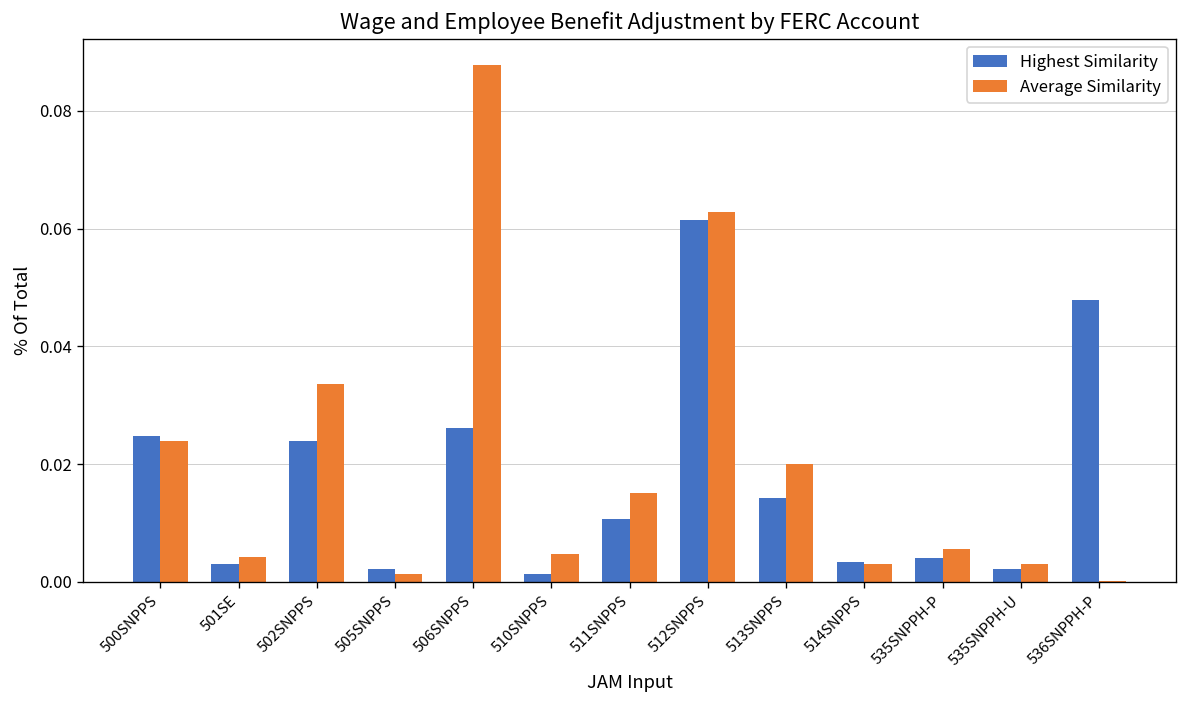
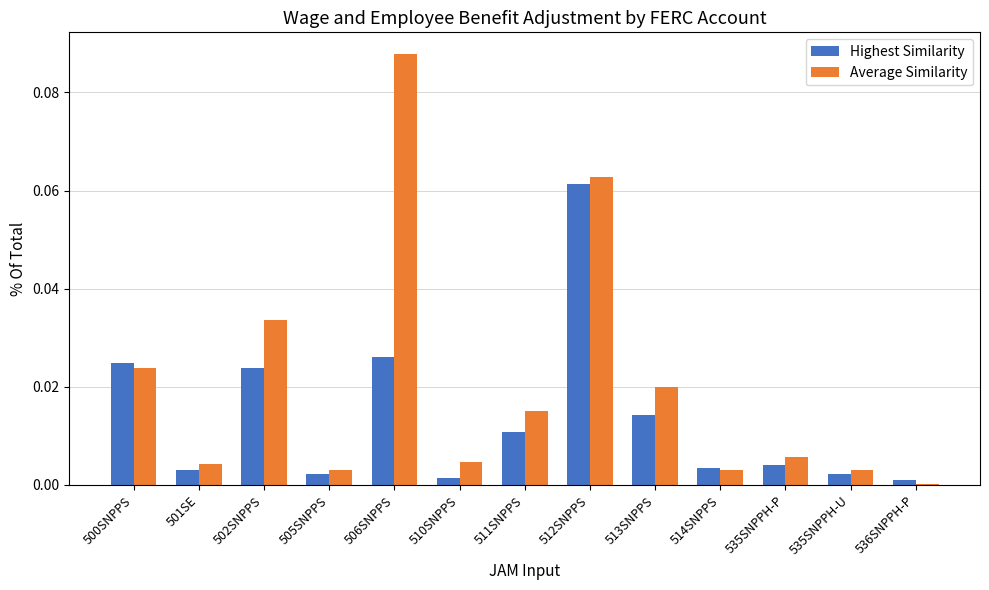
Average Similarity, 505SNPPS: 0.001 -> 0.003
Highest Similarity, 536SNPPH-P: 0.048 -> 0.001
